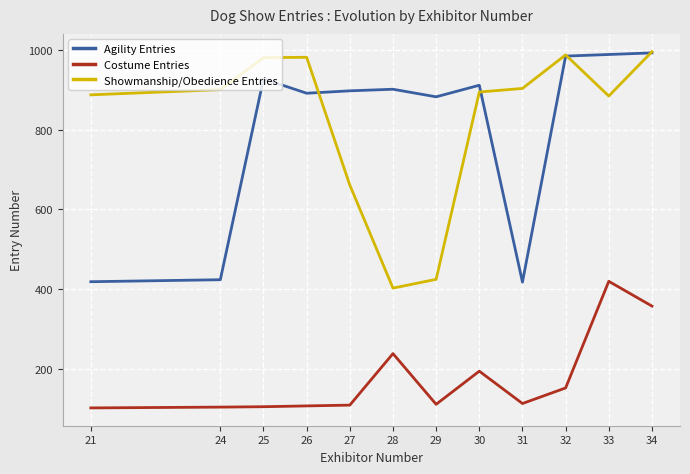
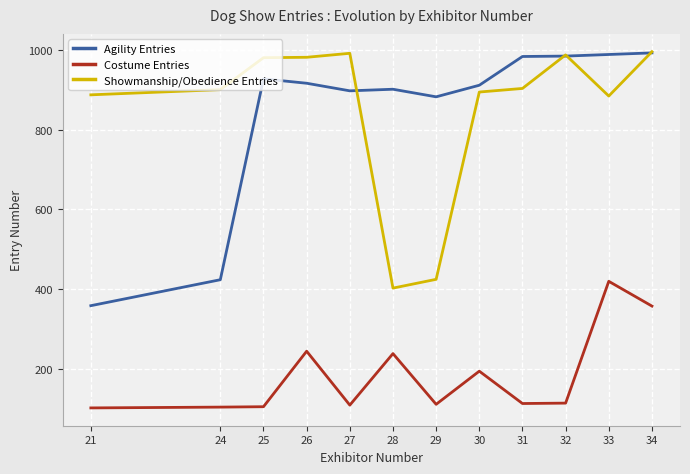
Agility Entries, 21: 420 -> 360
Agility Entries, 26: 890 -> 920
Costume Entries, 26: 110 -> 250
Showmanship/Obedience Entries, 27: 660 -> 990
Agility Entries, 31: 420 -> 980
Costume Entries, 32: 150 -> 120
